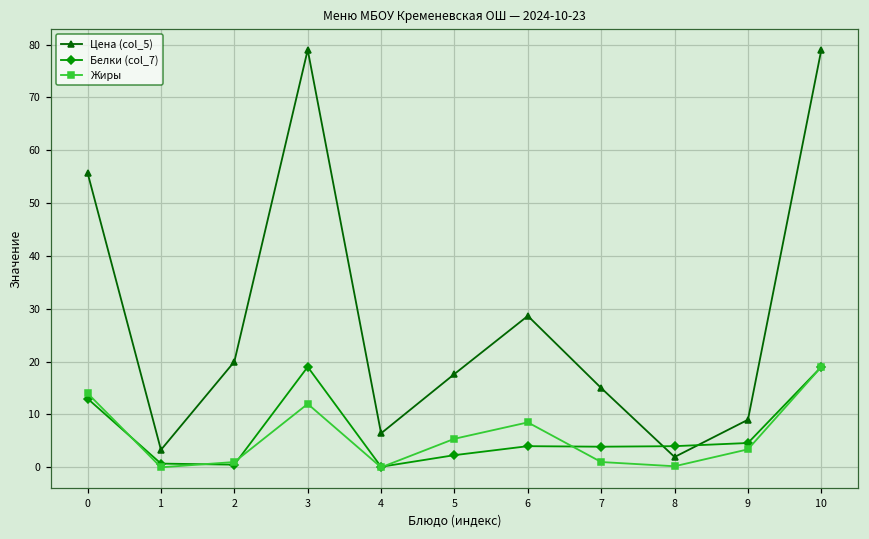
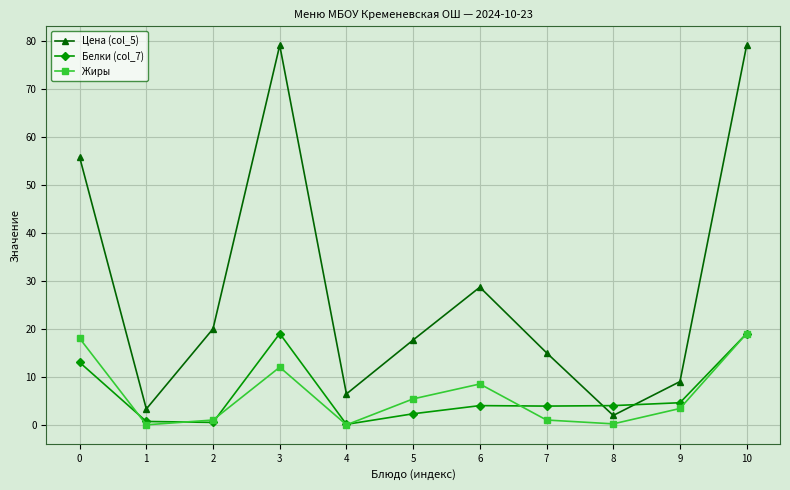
Жиры, 0: 14 -> 18
